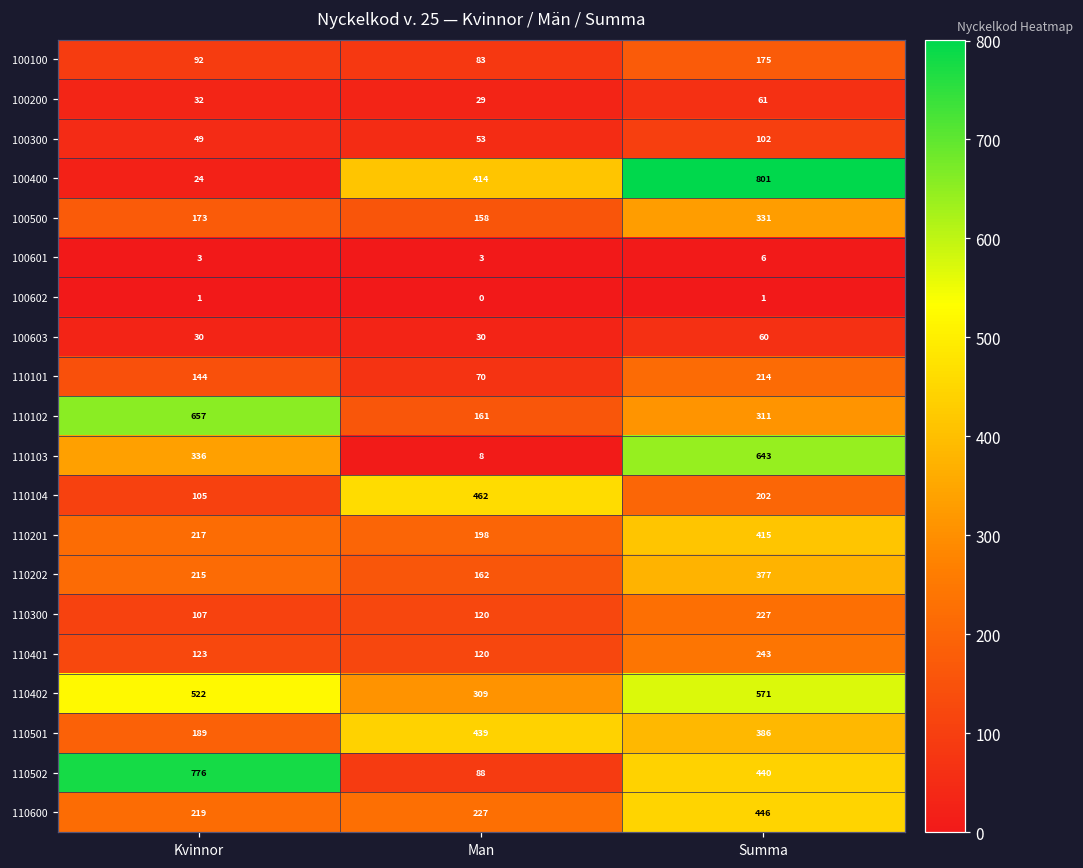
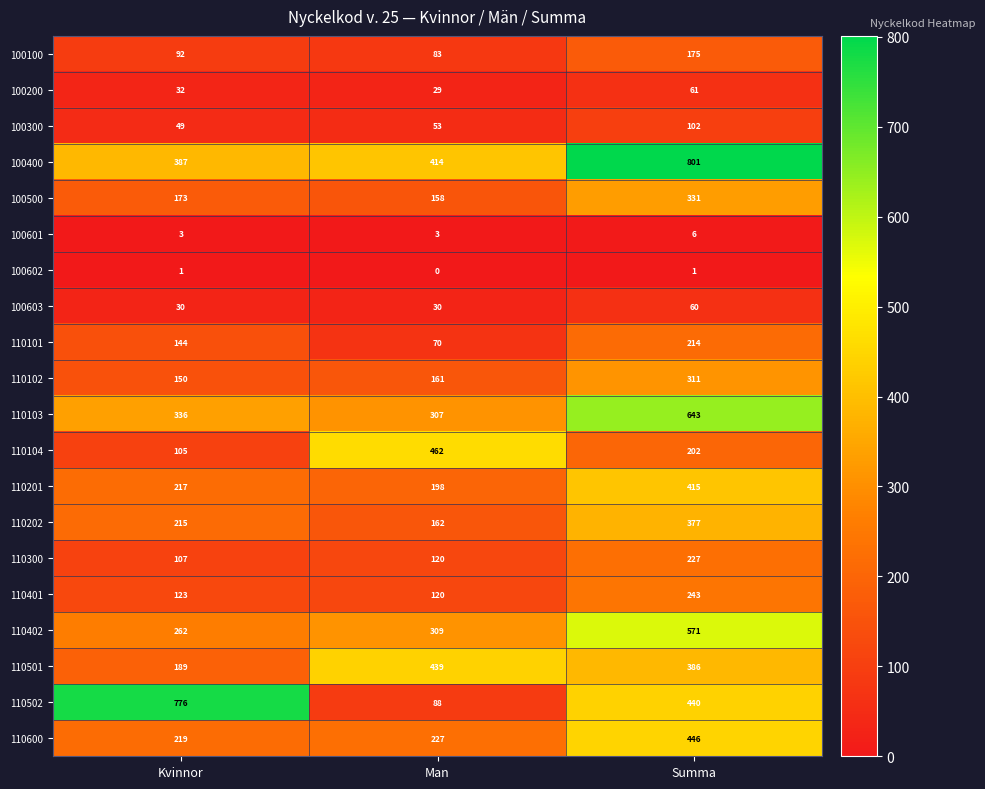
100400, Kvinnor: 24 -> 387
110102, Kvinnor: 657 -> 150
110103, Man: 8 -> 307
110402, Kvinnor: 522 -> 262
